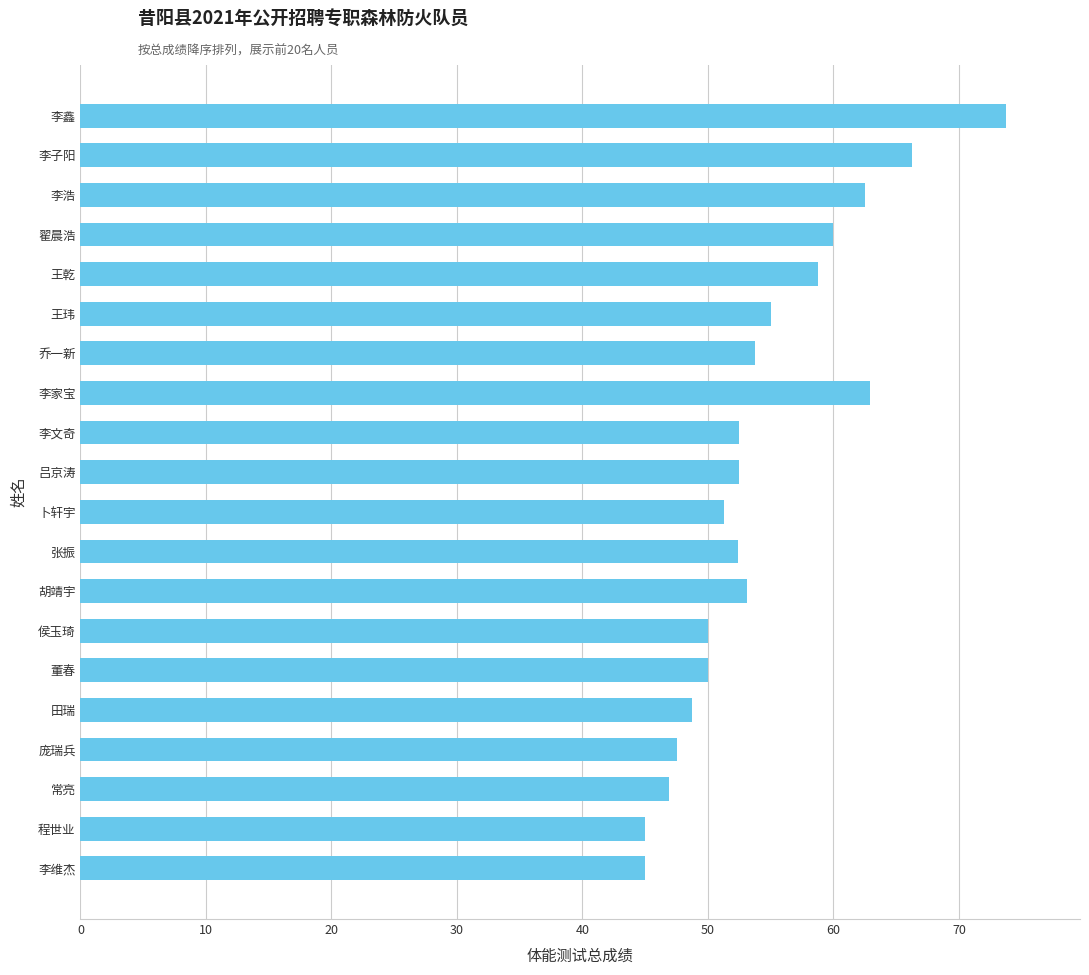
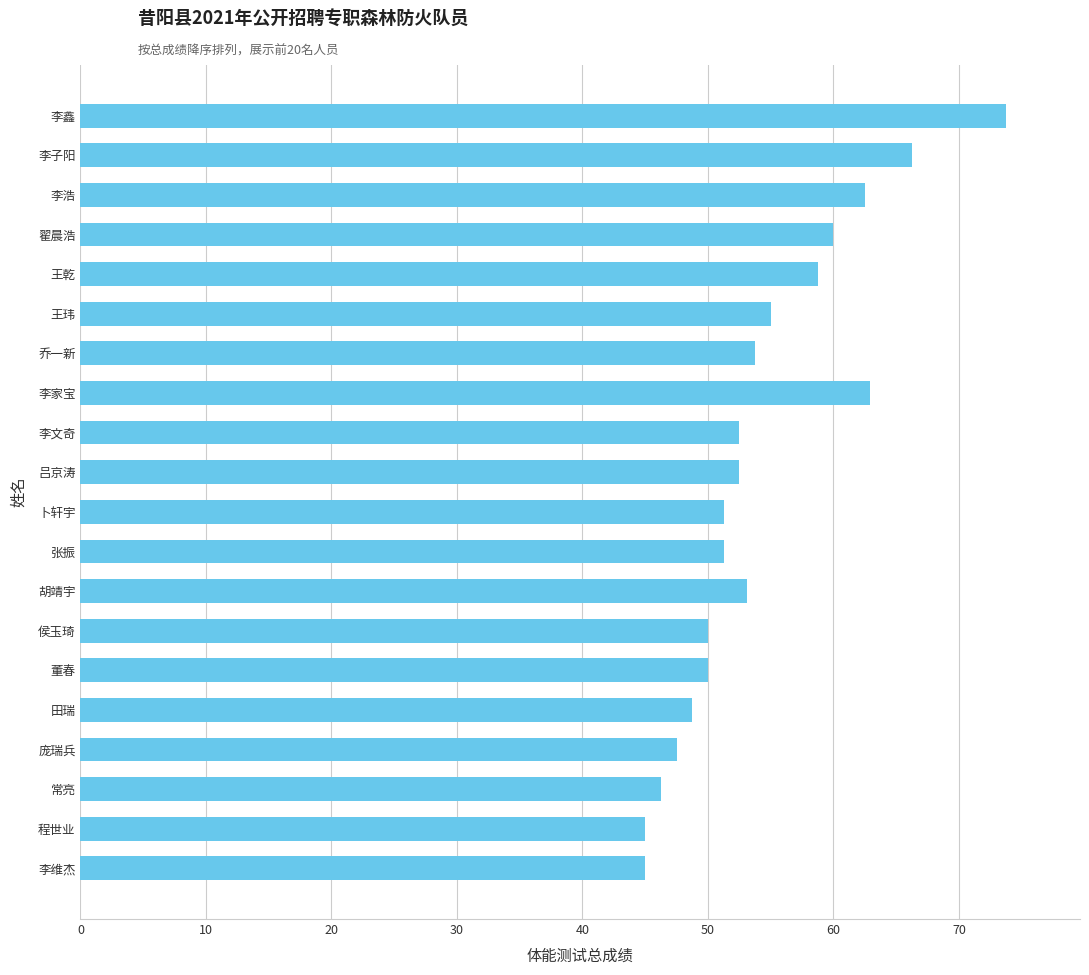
张振: 52.4 -> 51.3
常亮: 46.9 -> 46.3
